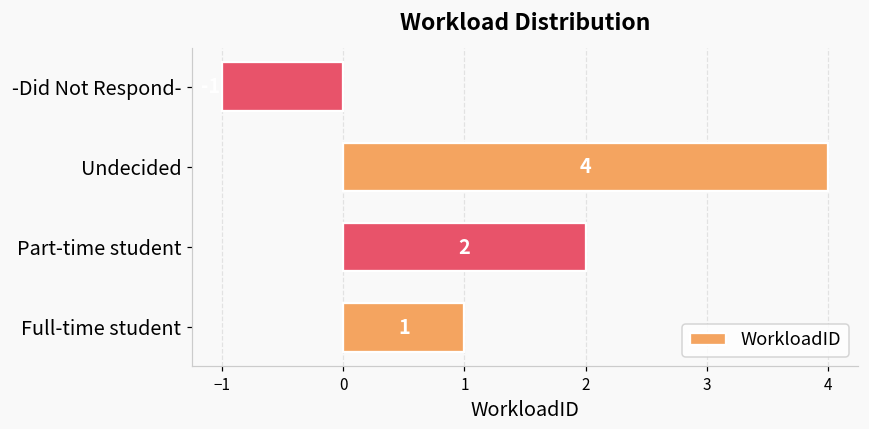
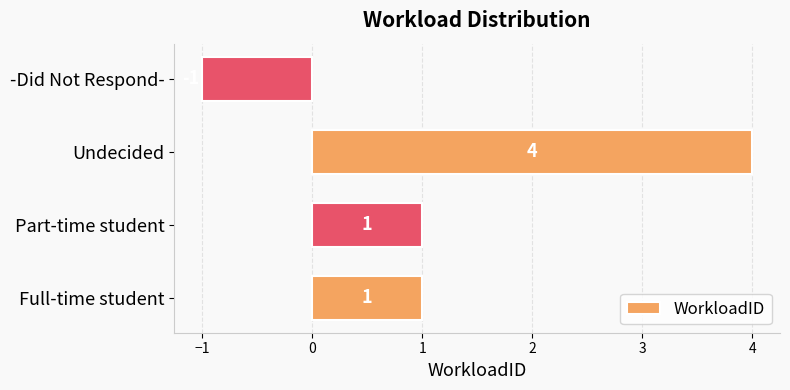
Part-time student: 2 -> 1
